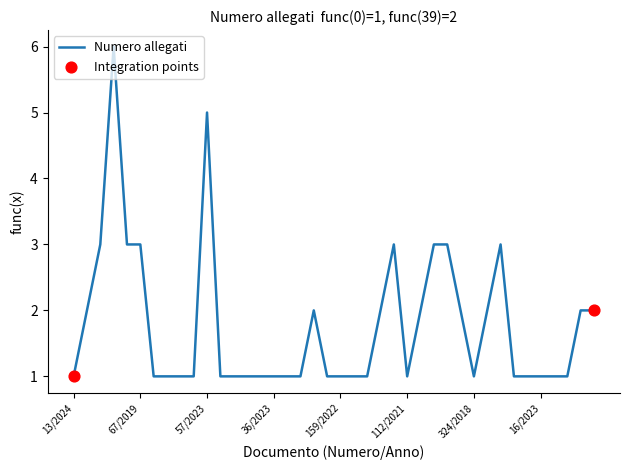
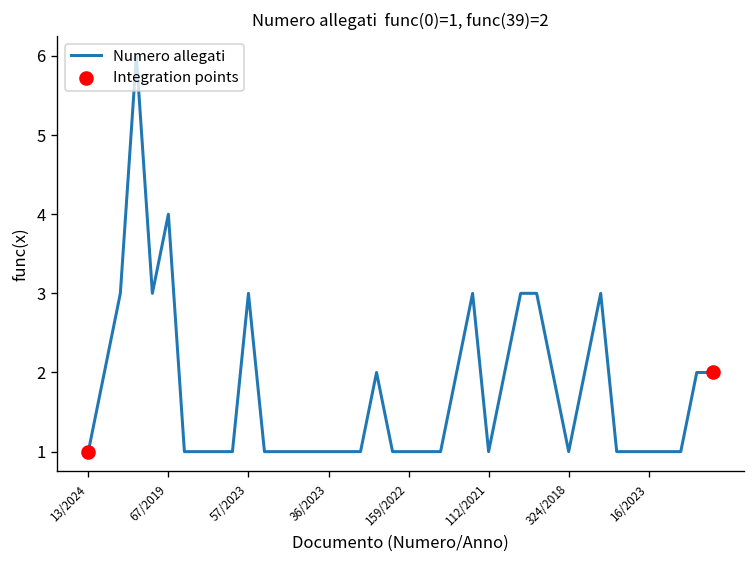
Numero allegati, 67/2019: 3 -> 4
Numero allegati, 57/2023: 5 -> 3
